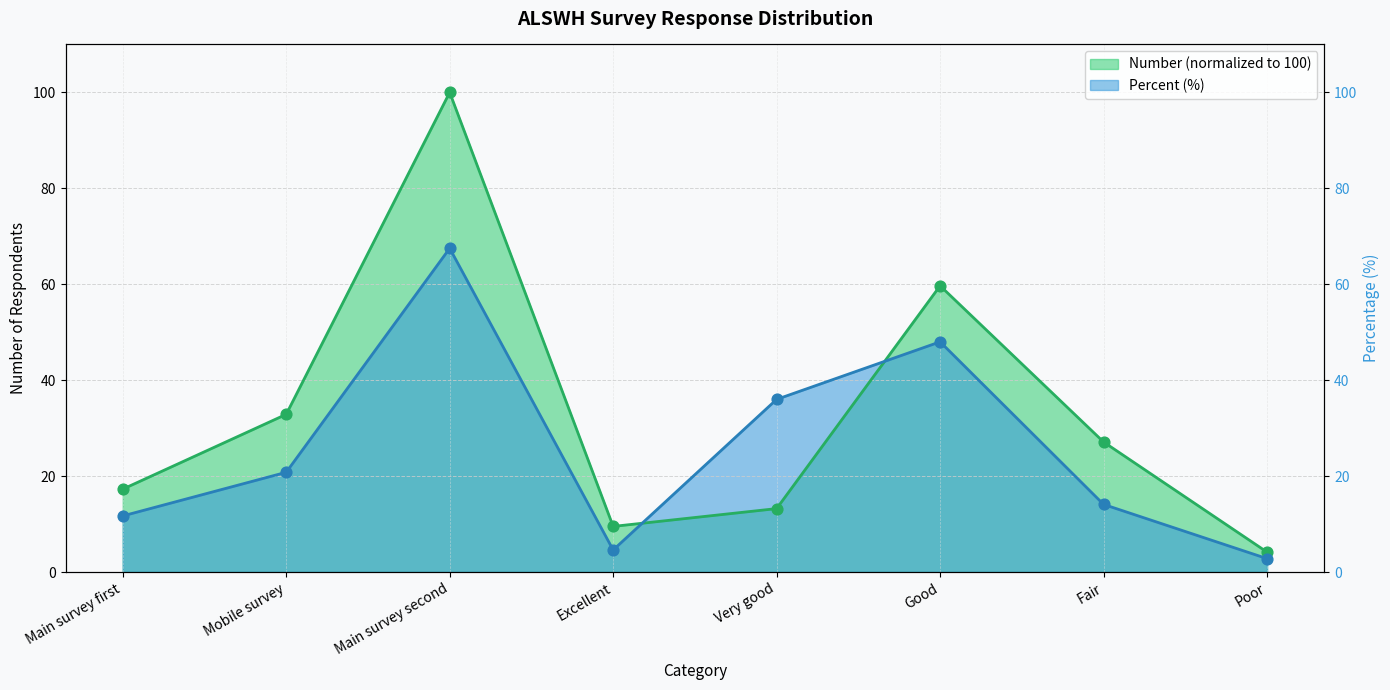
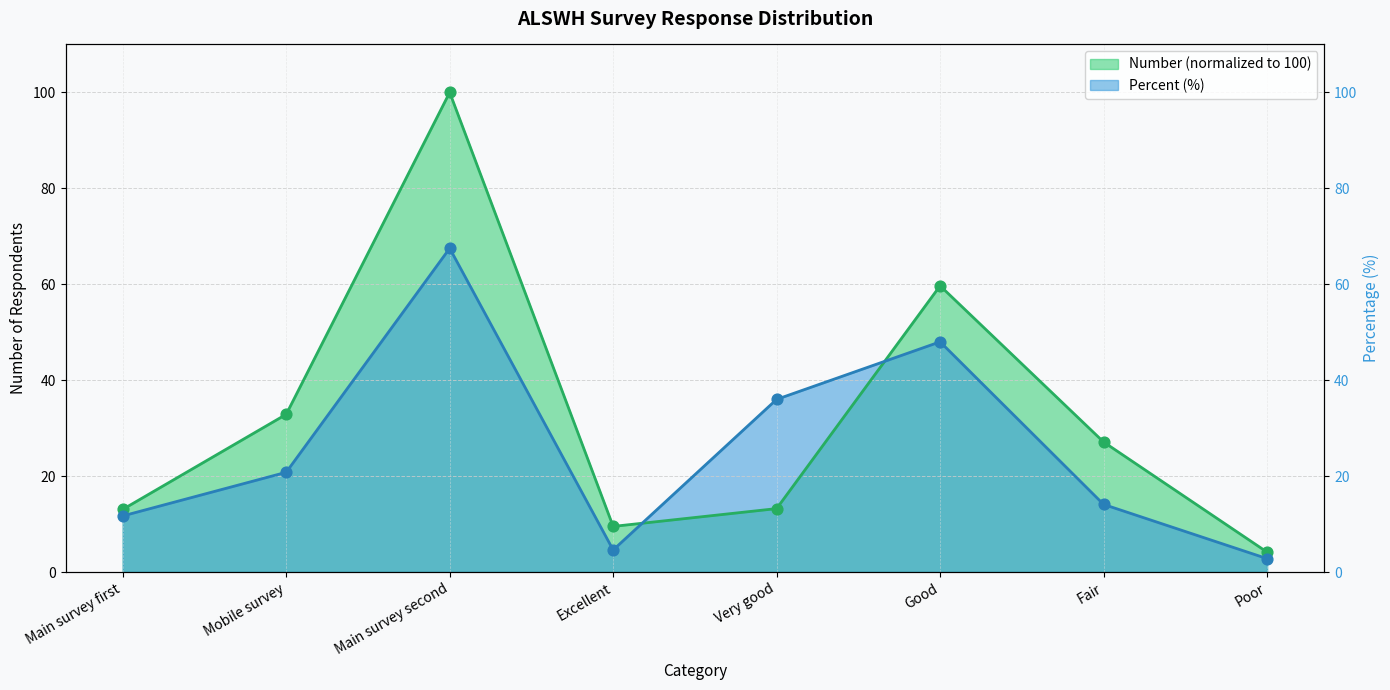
Number (normalized to 100), Main survey first: 17 -> 13
